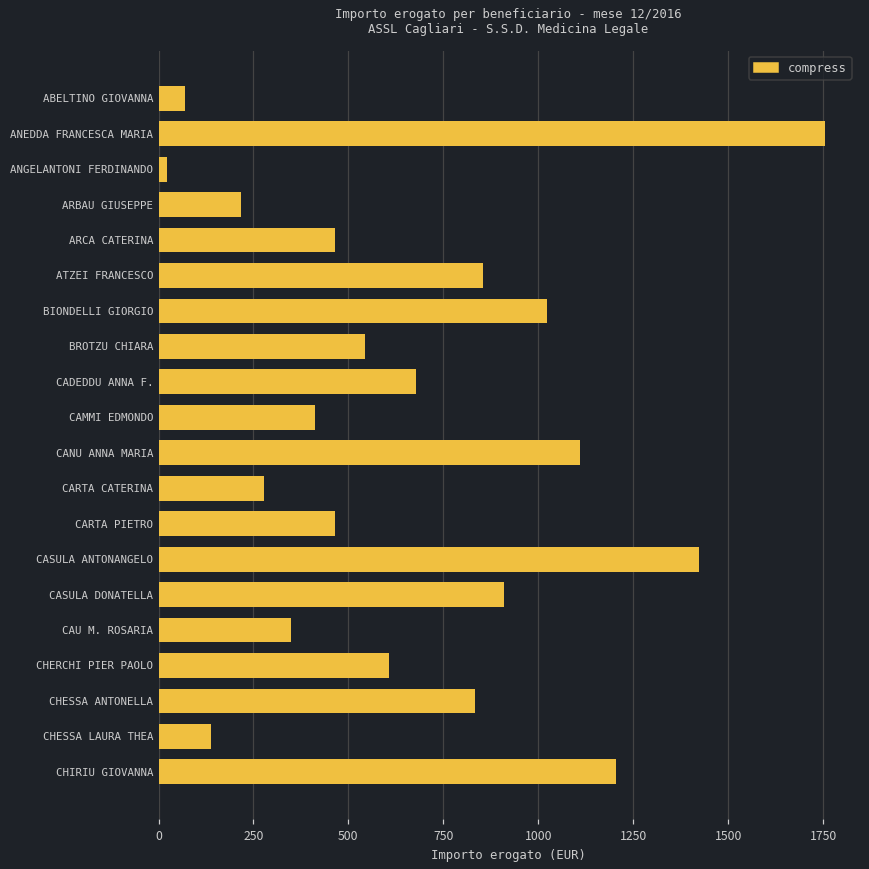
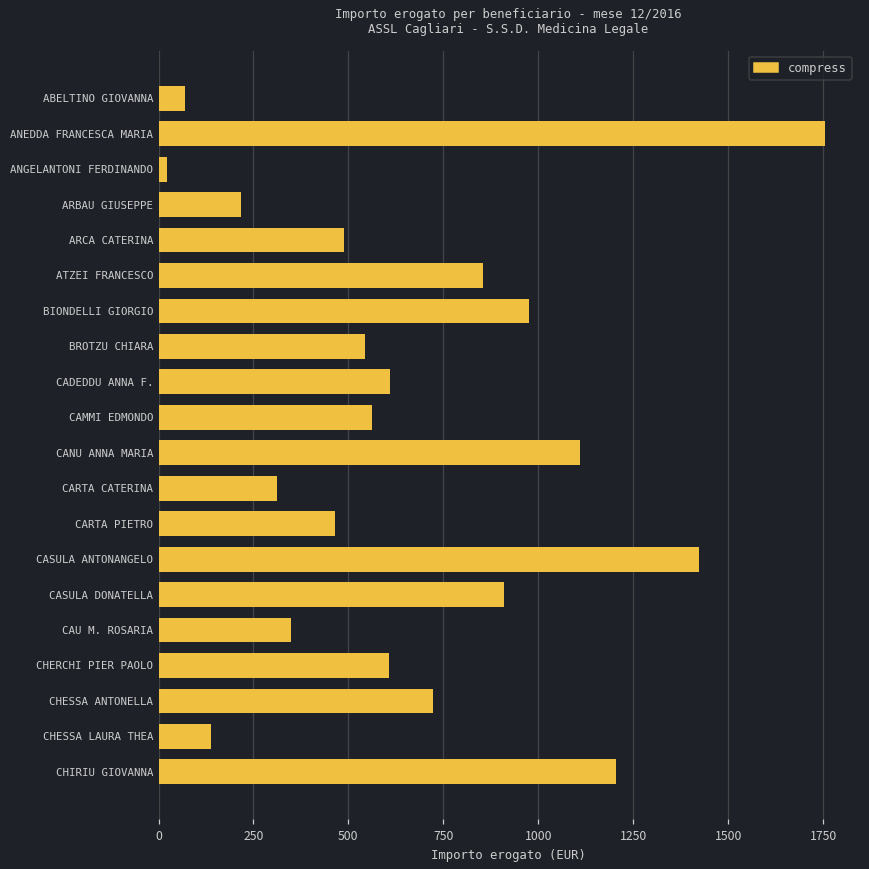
ARCA CATERINA: 470 -> 490
BIONDELLI GIORGIO: 1020 -> 980
CADEDDU ANNA F.: 680 -> 610
CAMMI EDMONDO: 410 -> 560
CARTA CATERINA: 280 -> 310
CHESSA ANTONELLA: 830 -> 720
